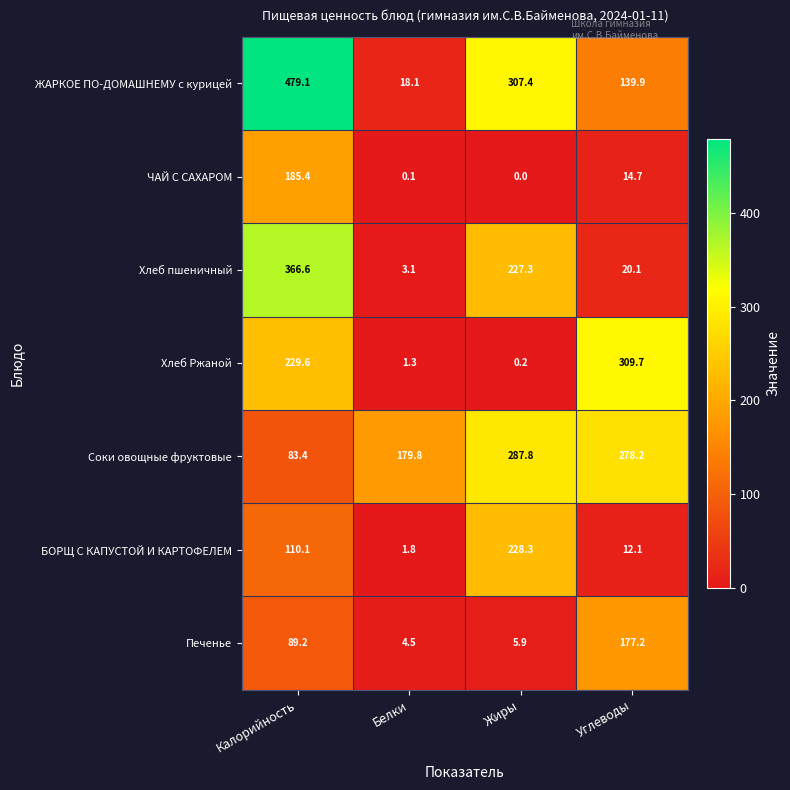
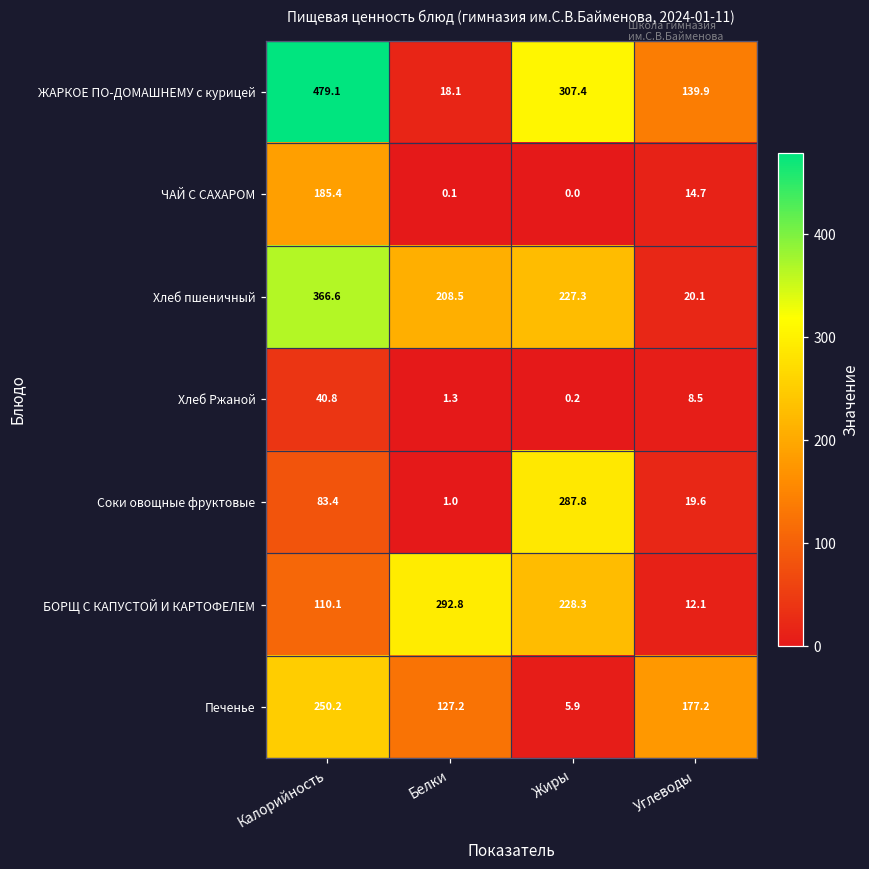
Хлеб пшеничный, Белки: 3.1 -> 208.5
Хлеб Ржаной, Калорийность: 229.6 -> 40.8
Хлеб Ржаной, Углеводы: 309.7 -> 8.5
Соки овощные фруктовые, Белки: 179.8 -> 1.0
Соки овощные фруктовые, Углеводы: 278.2 -> 19.6
БОРЩ С КАПУСТОЙ И КАРТОФЕЛЕМ, Белки: 1.8 -> 292.8
Печенье, Калорийность: 89.2 -> 250.2
Печенье, Белки: 4.5 -> 127.2
